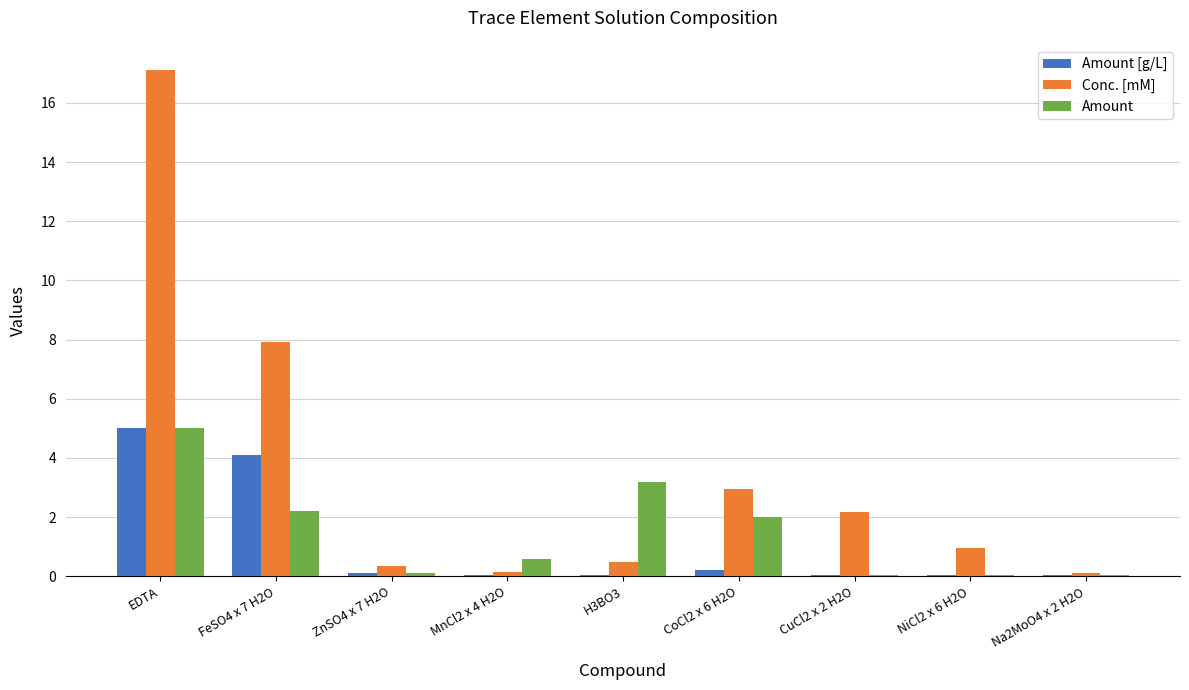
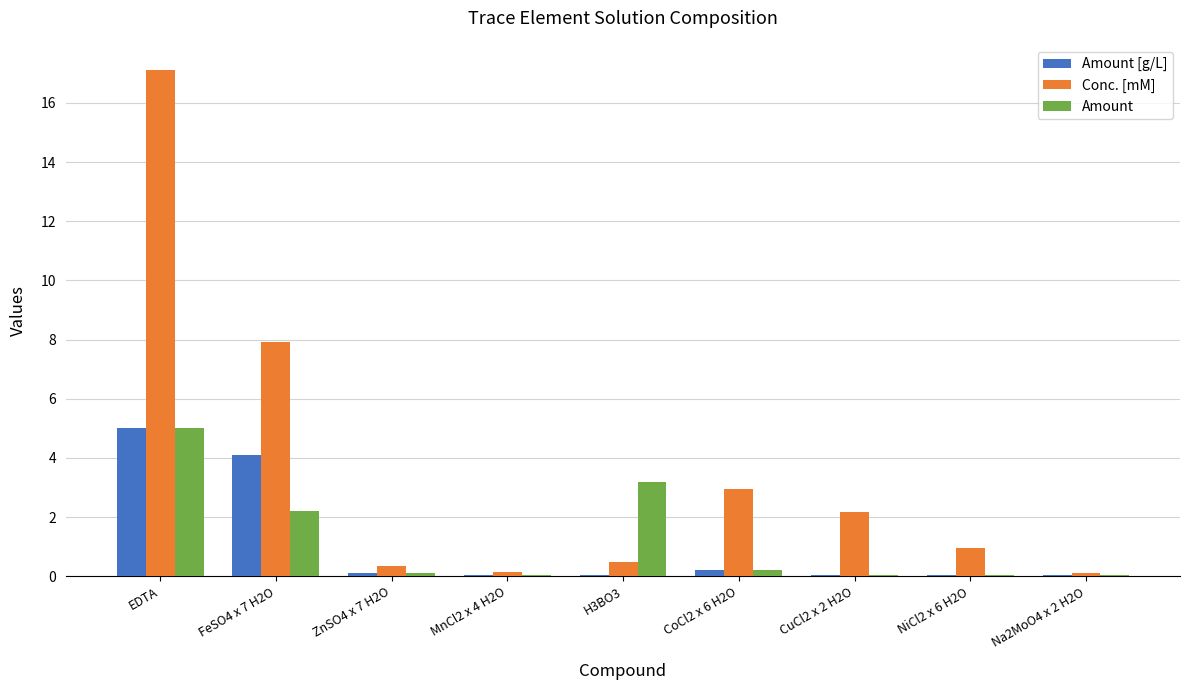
Amount, MnCl2 x 4 H2O: 0.6 -> 0.0
Amount, CoCl2 x 6 H2O: 2.0 -> 0.2
